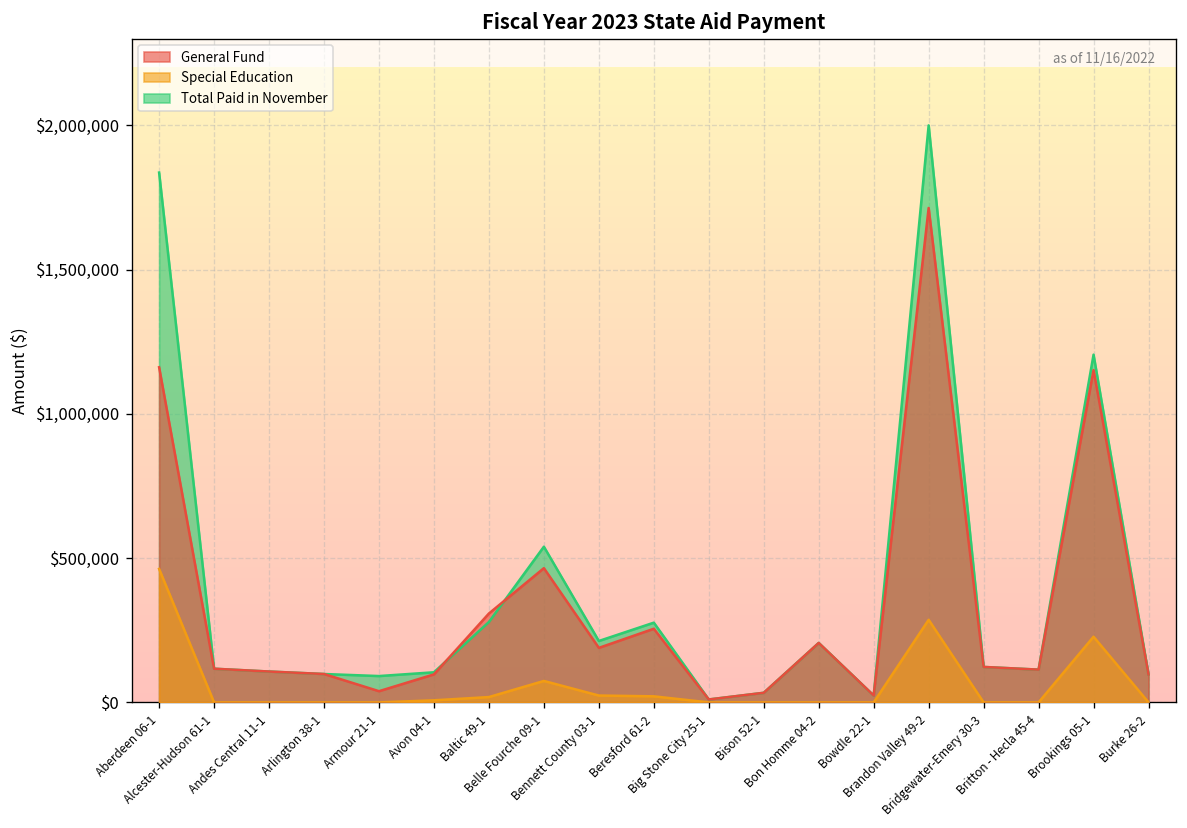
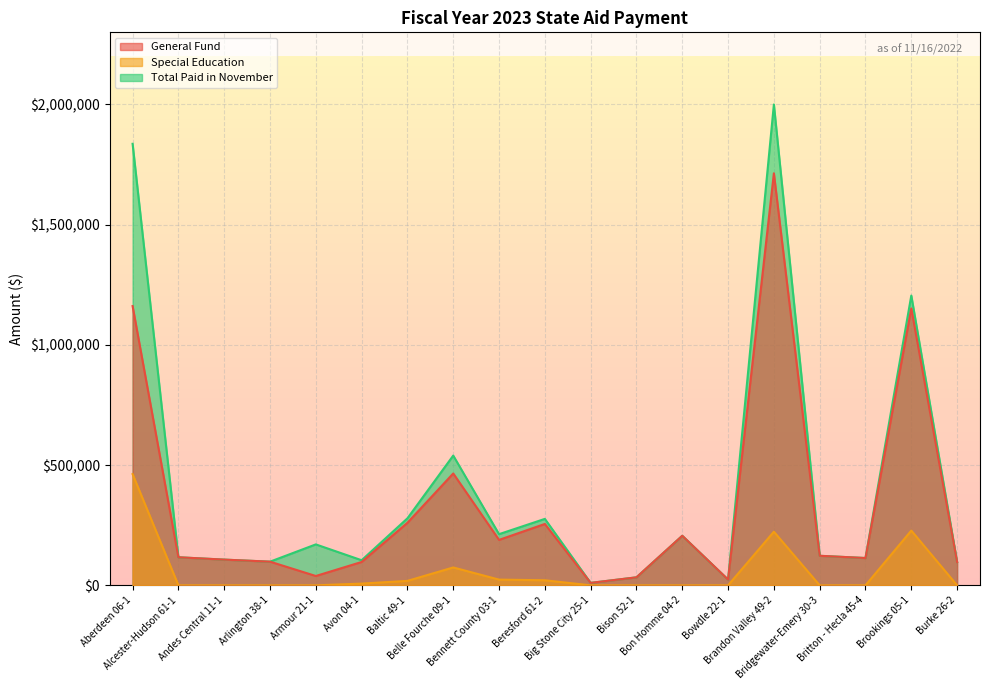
Total Paid in November, Armour 21-1: $90,000 -> $170,000
General Fund, Baltic 49-1: $310,000 -> $260,000
Special Education, Brandon Valley 49-2: $290,000 -> $220,000
